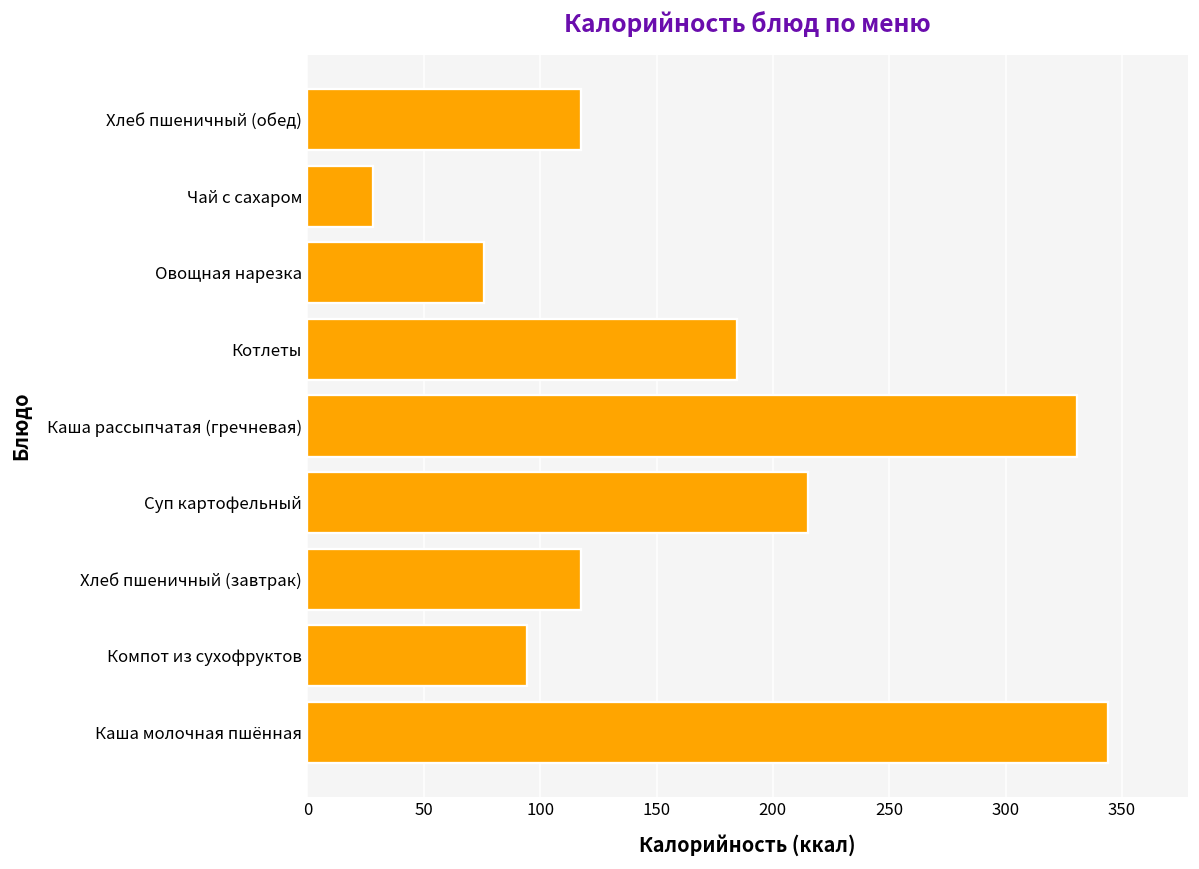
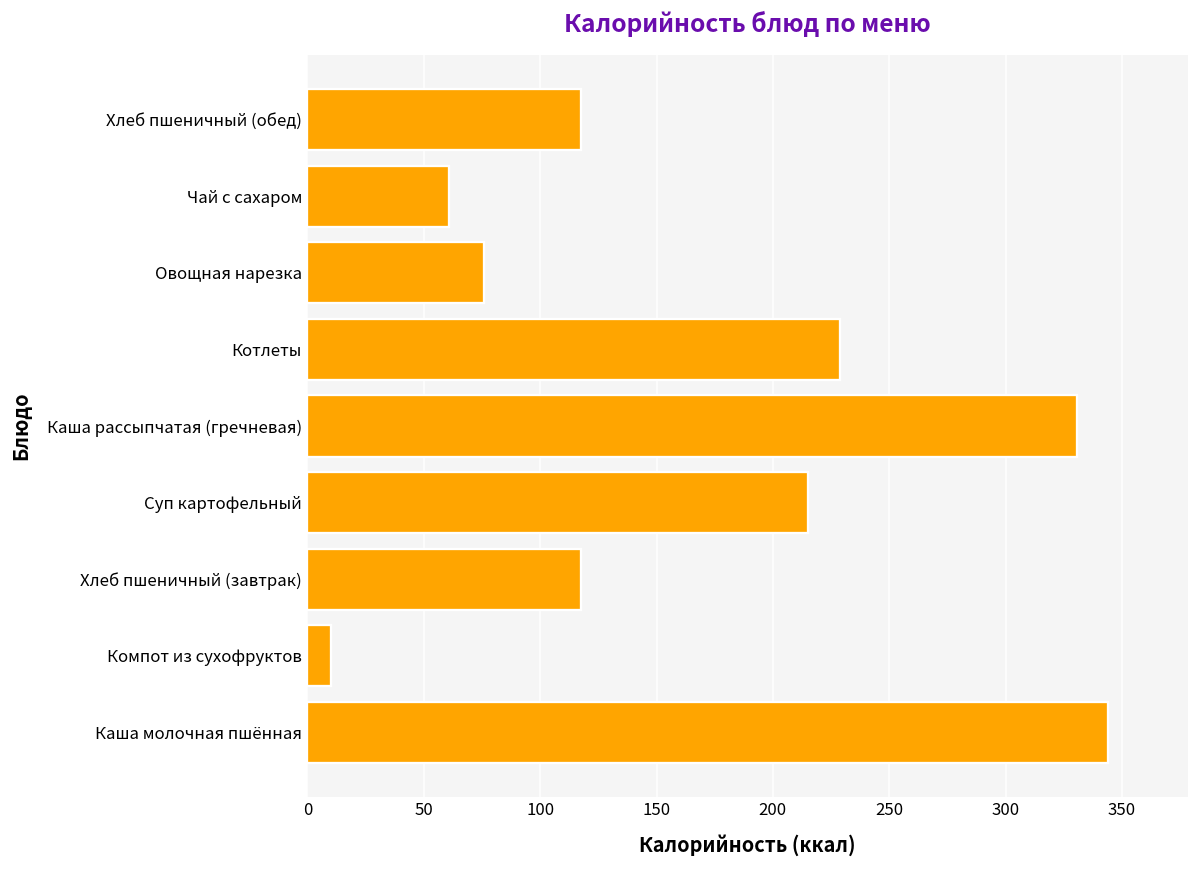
Чай с сахаром: 28 -> 61
Котлеты: 185 -> 229
Компот из сухофруктов: 94 -> 10
